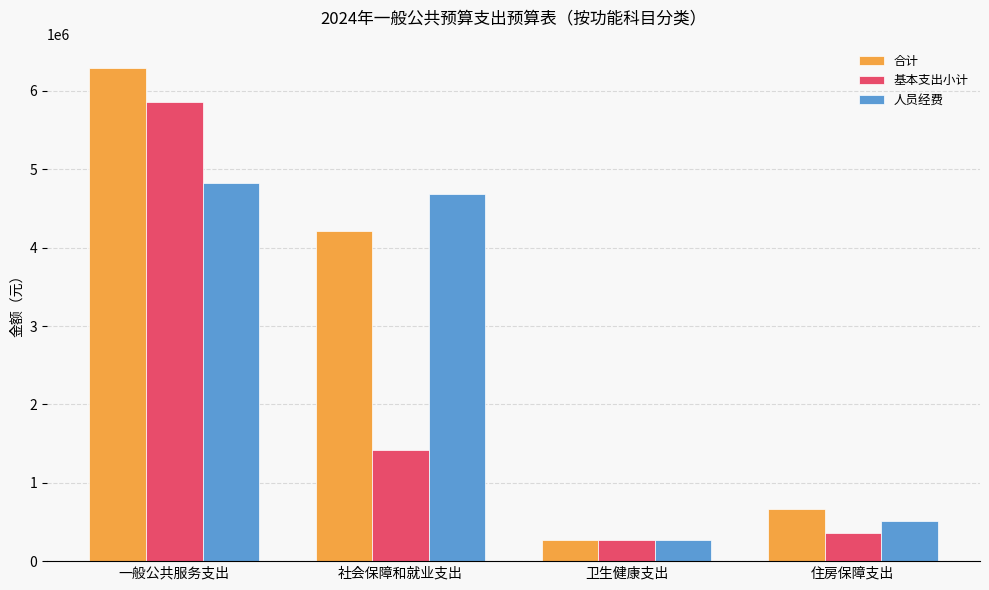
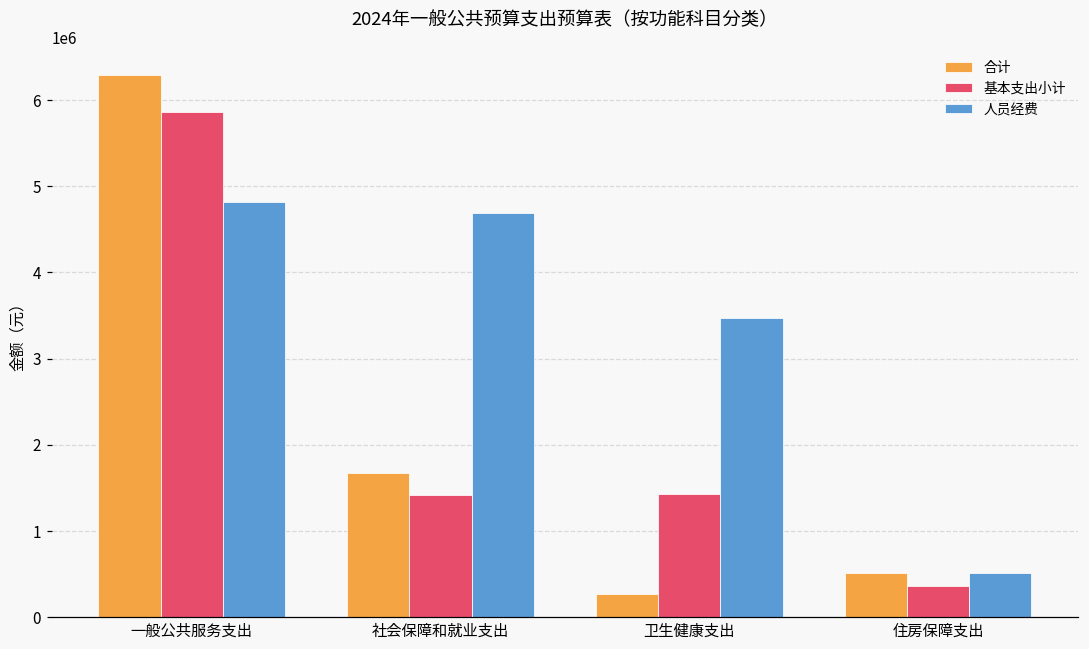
合计, 社会保障和就业支出: 4200000 -> 1700000
基本支出小计, 卫生健康支出: 300000 -> 1400000
人员经费, 卫生健康支出: 300000 -> 3500000
合计, 住房保障支出: 700000 -> 500000
